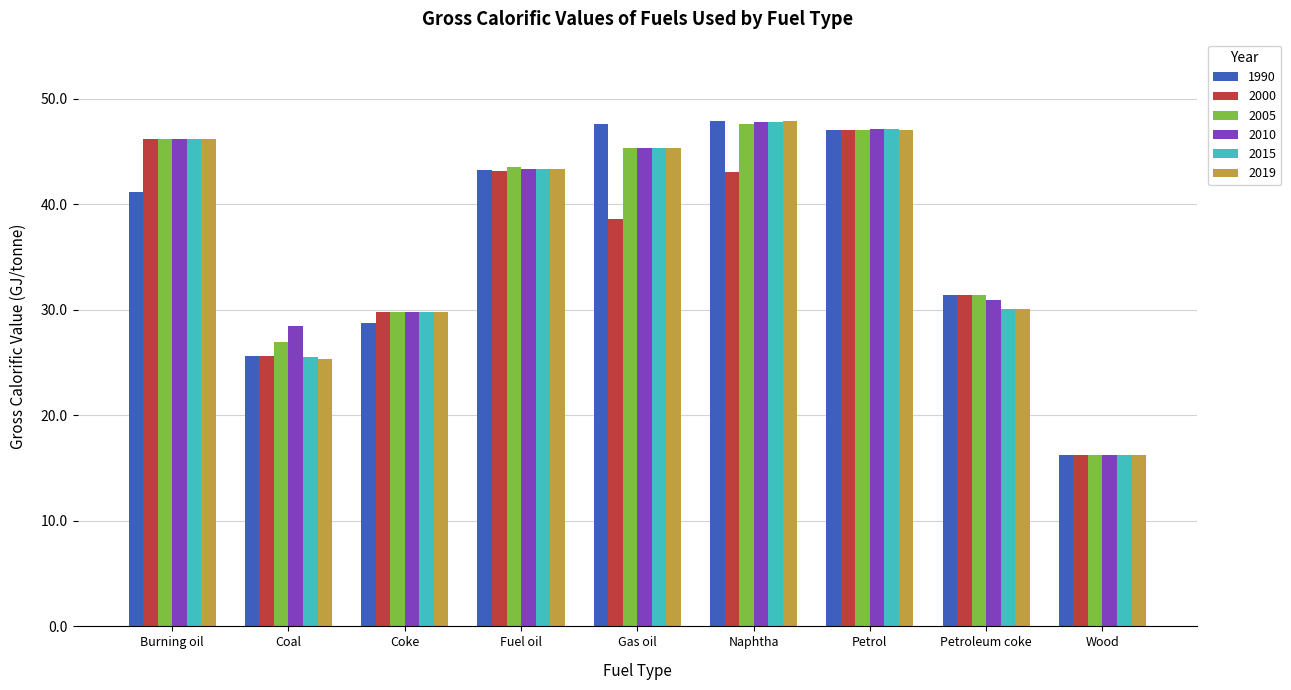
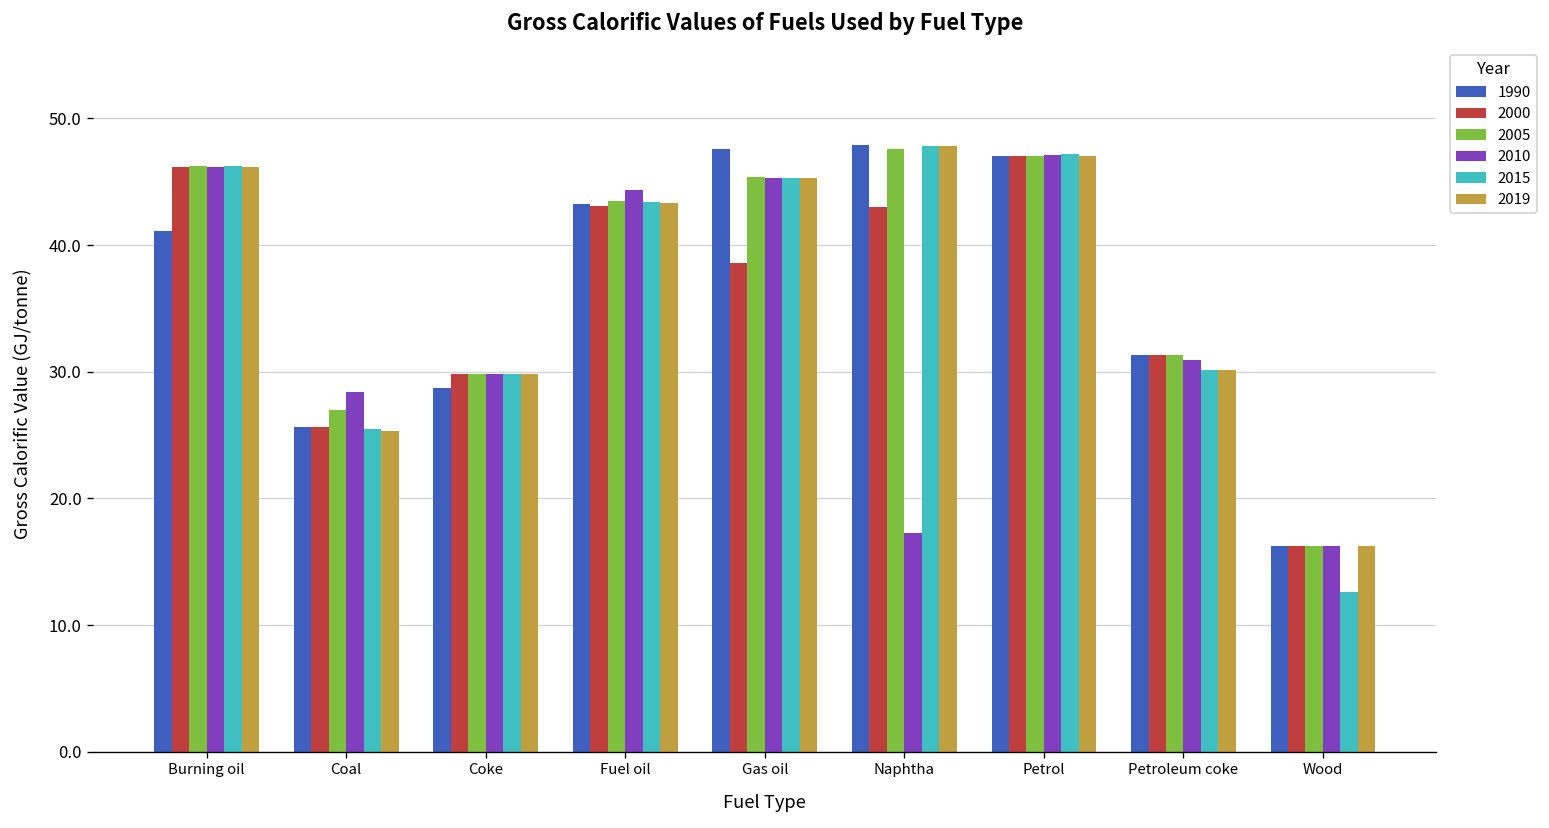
2010, Fuel oil: 43.3 -> 44.4
2010, Naphtha: 47.8 -> 17.3
2015, Wood: 16.3 -> 12.6
